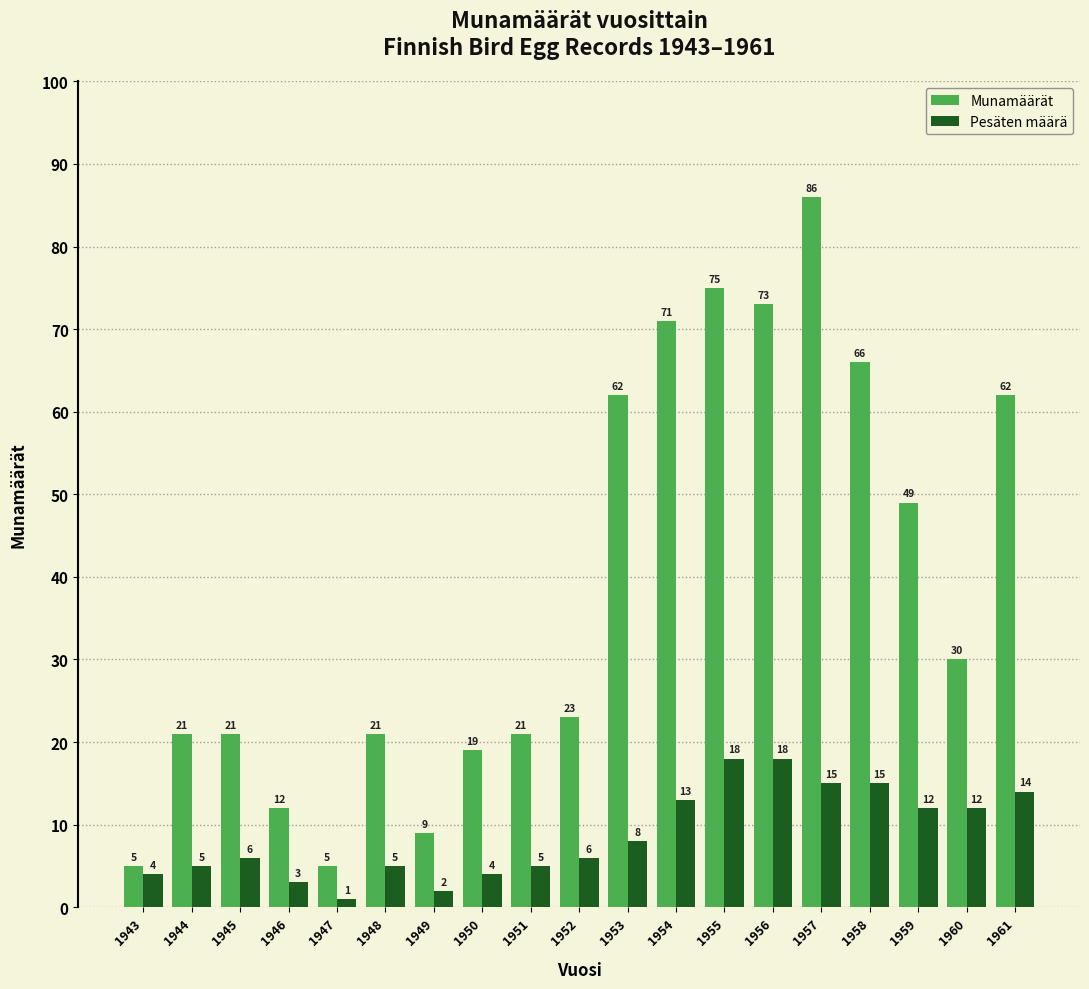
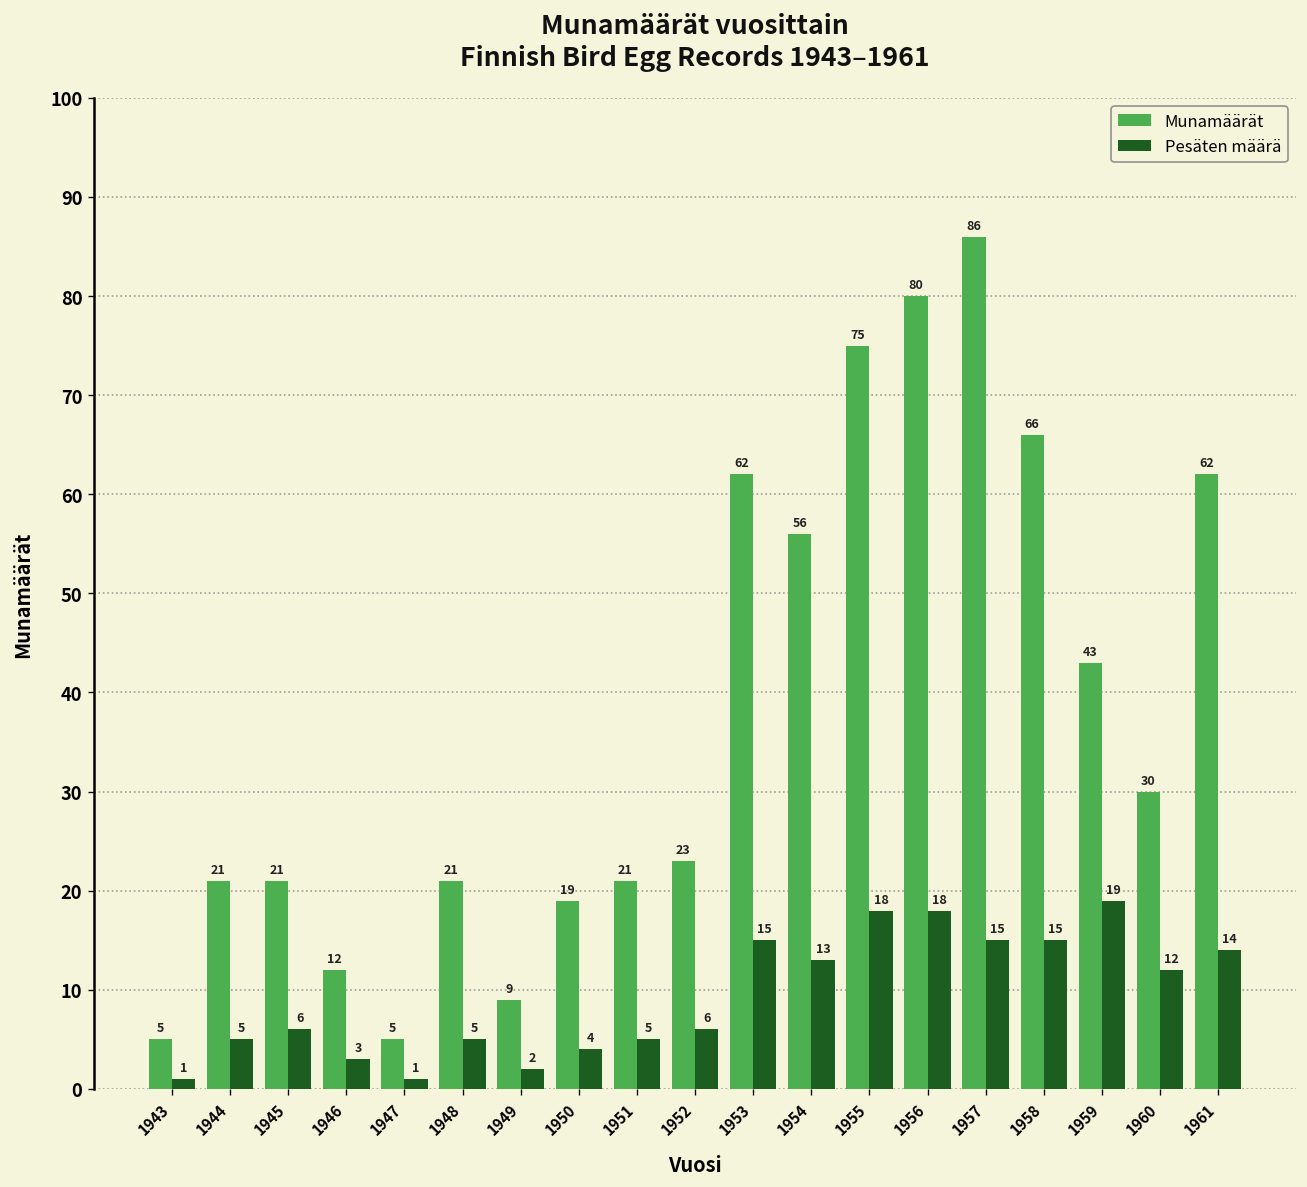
Pesäten määrä, 1943: 4 -> 1
Pesäten määrä, 1953: 8 -> 15
Munamäärät, 1954: 71 -> 56
Munamäärät, 1956: 73 -> 80
Munamäärät, 1959: 49 -> 43
Pesäten määrä, 1959: 12 -> 19
